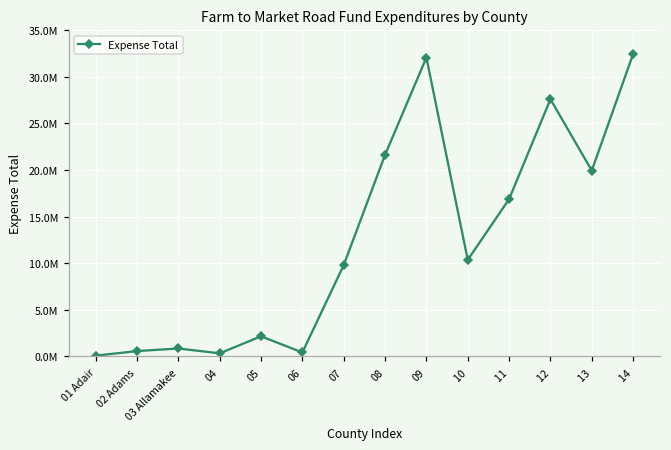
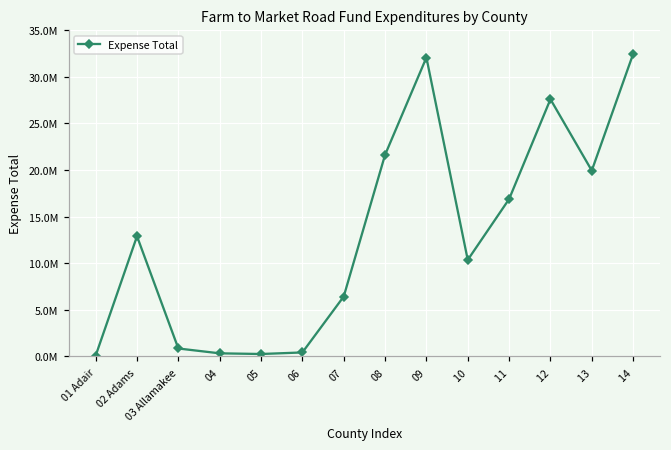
02 Adams: 1000000 -> 13000000
05: 2000000 -> 0
07: 10000000 -> 6000000
